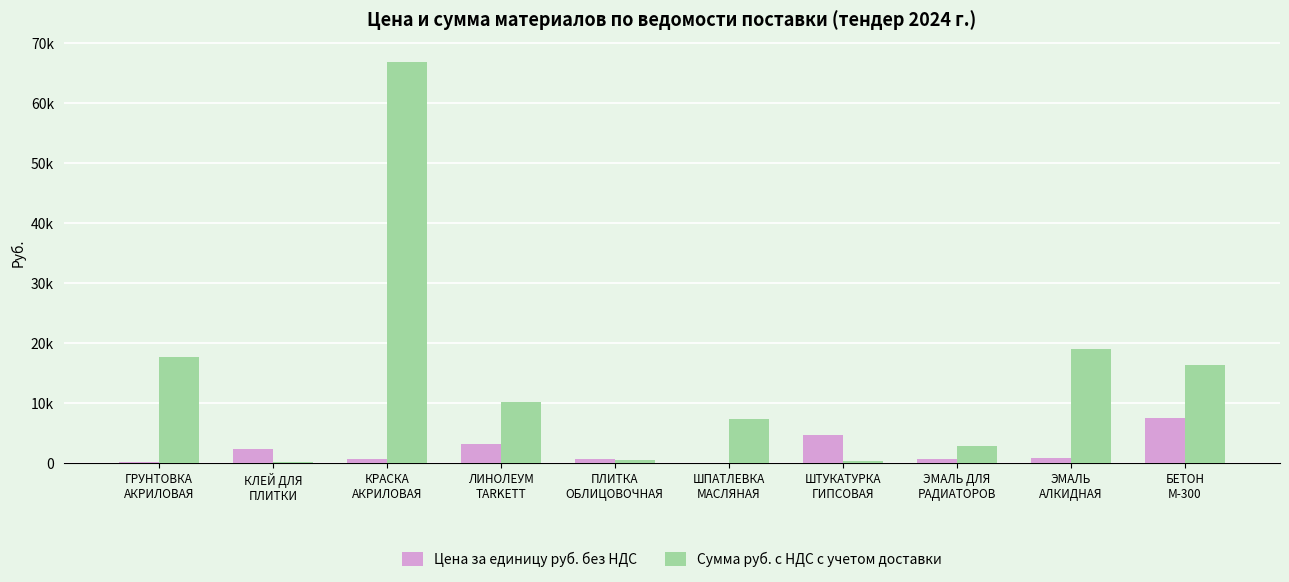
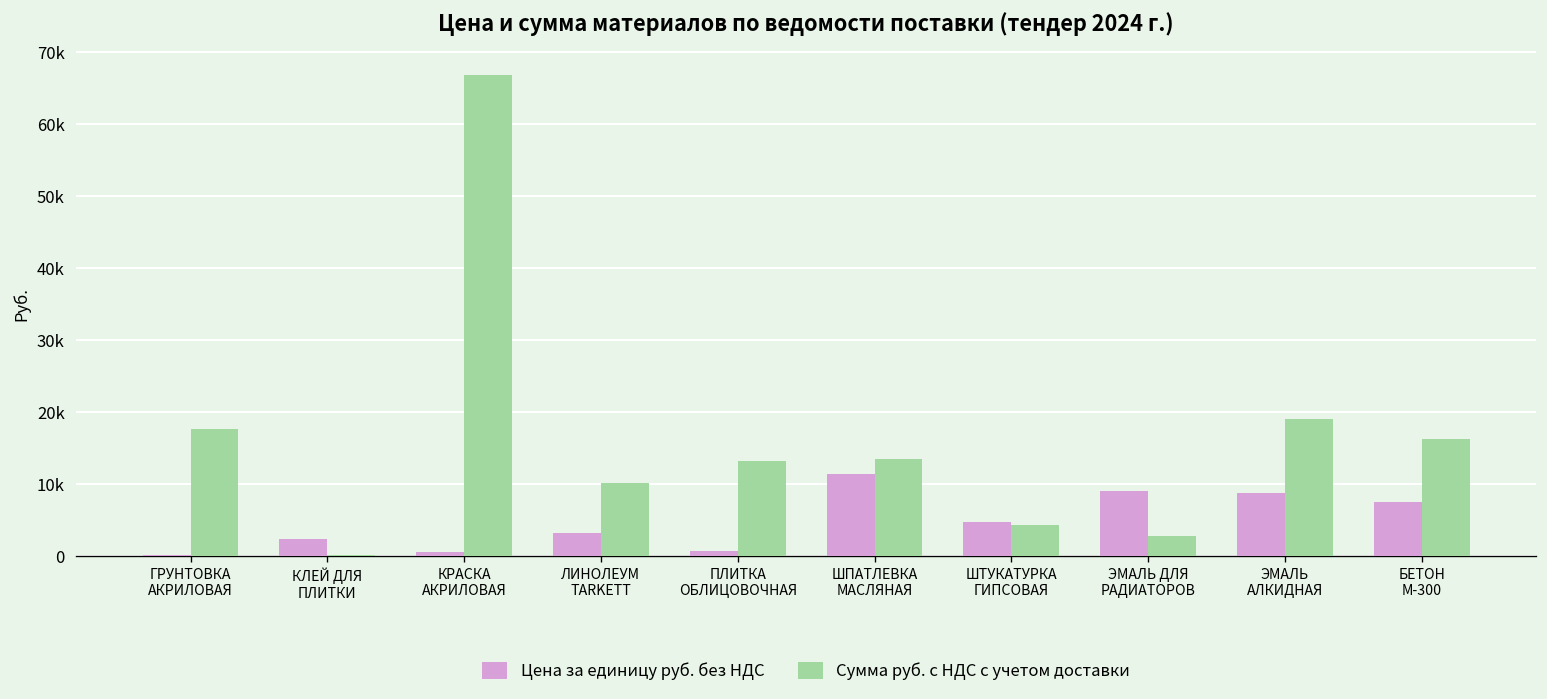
Сумма руб. с НДС с учетом доставки, ПЛИТКА ОБЛИЦОВОЧНАЯ: 1000 -> 13000
Цена за единицу руб. без НДС, ШПАТЛЕВКА МАСЛЯНАЯ: 0 -> 11000
Сумма руб. с НДС с учетом доставки, ШПАТЛЕВКА МАСЛЯНАЯ: 7000 -> 13000
Сумма руб. с НДС с учетом доставки, ШТУКАТУРКА ГИПСОВАЯ: 0 -> 4000
Цена за единицу руб. без НДС, ЭМАЛЬ ДЛЯ РАДИАТОРОВ: 1000 -> 9000
Цена за единицу руб. без НДС, ЭМАЛЬ АЛКИДНАЯ: 1000 -> 9000
